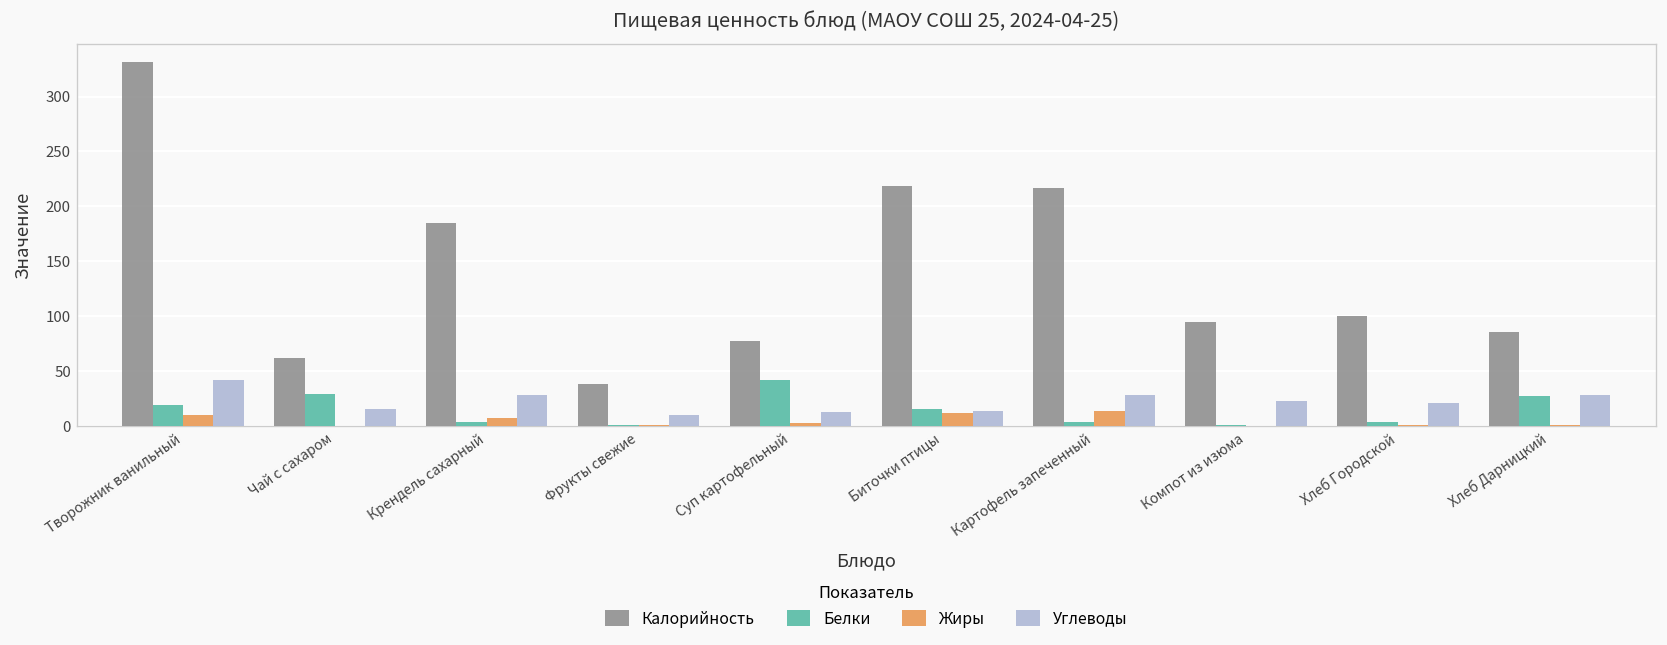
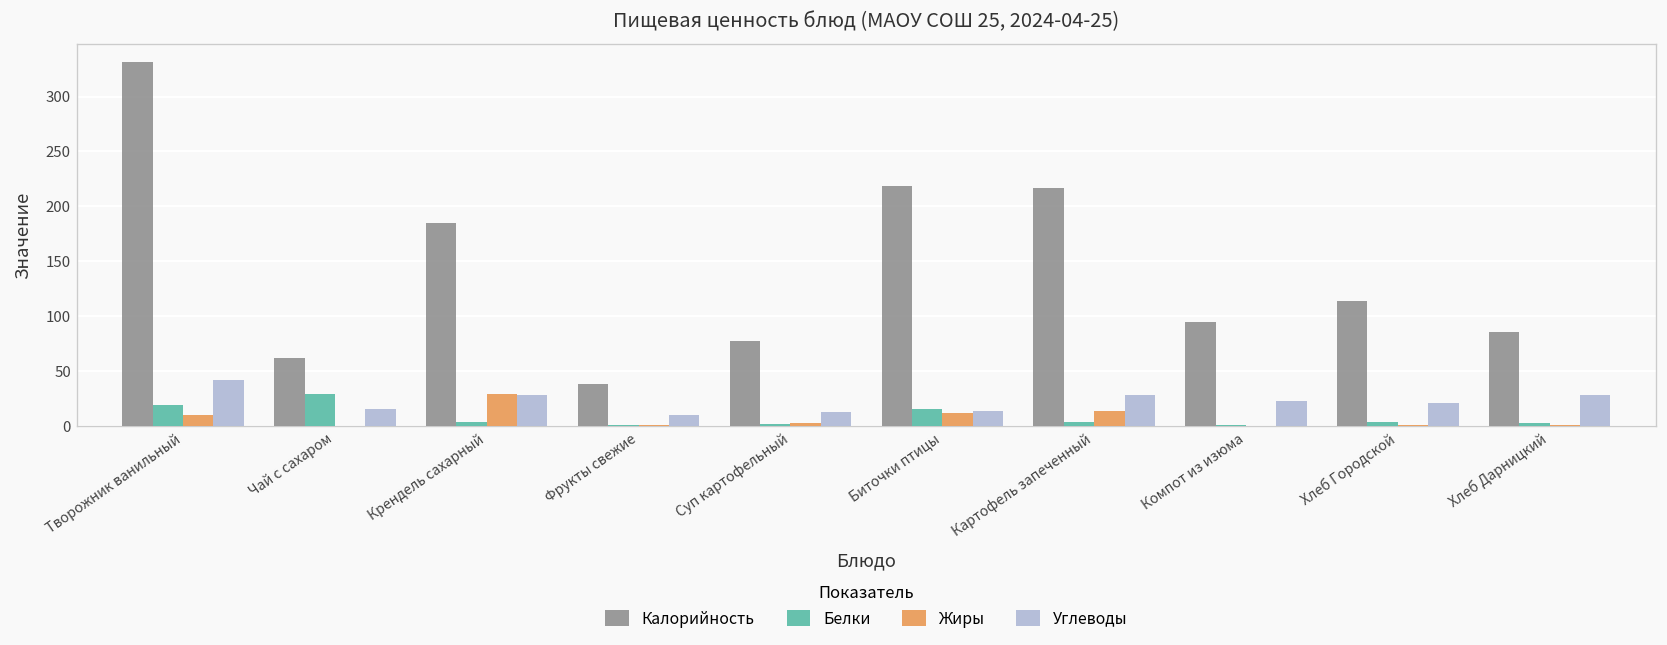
Жиры, Крендель сахарный: 10 -> 30
Белки, Суп картофельный: 40 -> 0
Калорийность, Хлеб Городской: 100 -> 110
Белки, Хлеб Дарницкий: 30 -> 0
